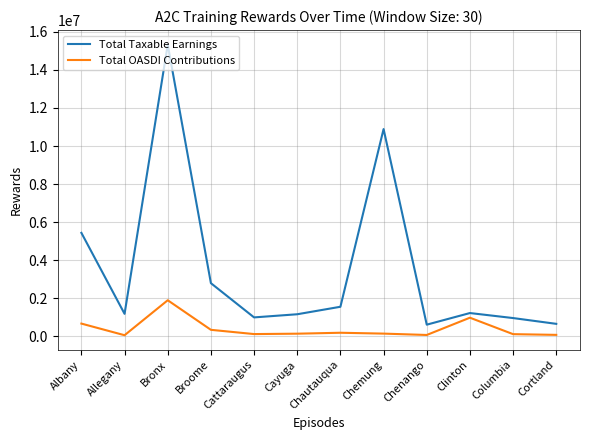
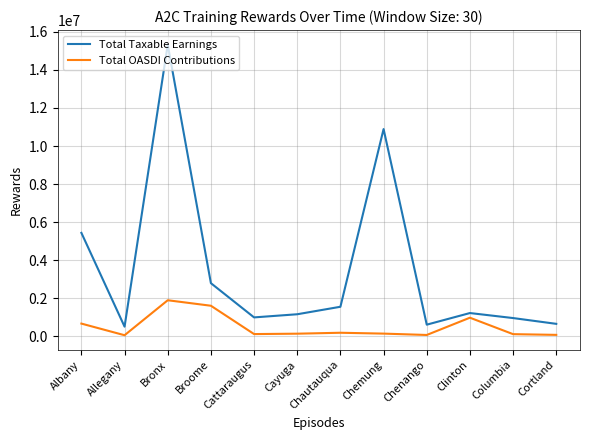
Total Taxable Earnings, Allegany: 1200000 -> 500000
Total OASDI Contributions, Broome: 300000 -> 1600000
